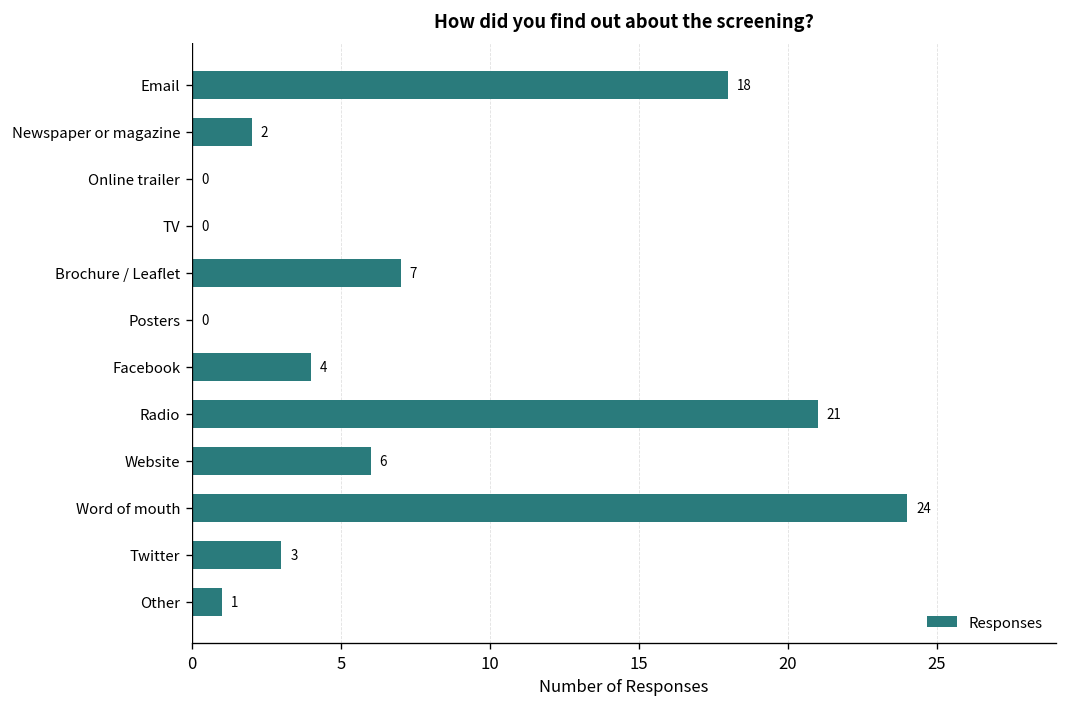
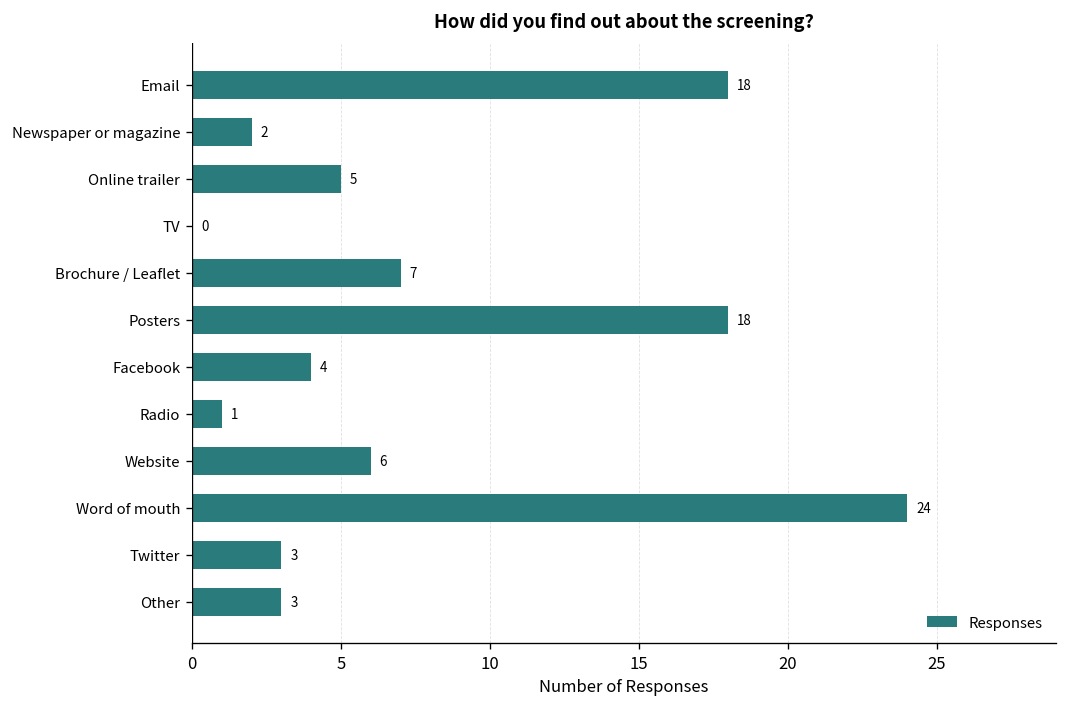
Online trailer: 0 -> 5
Posters: 0 -> 18
Radio: 21 -> 1
Other: 1 -> 3
